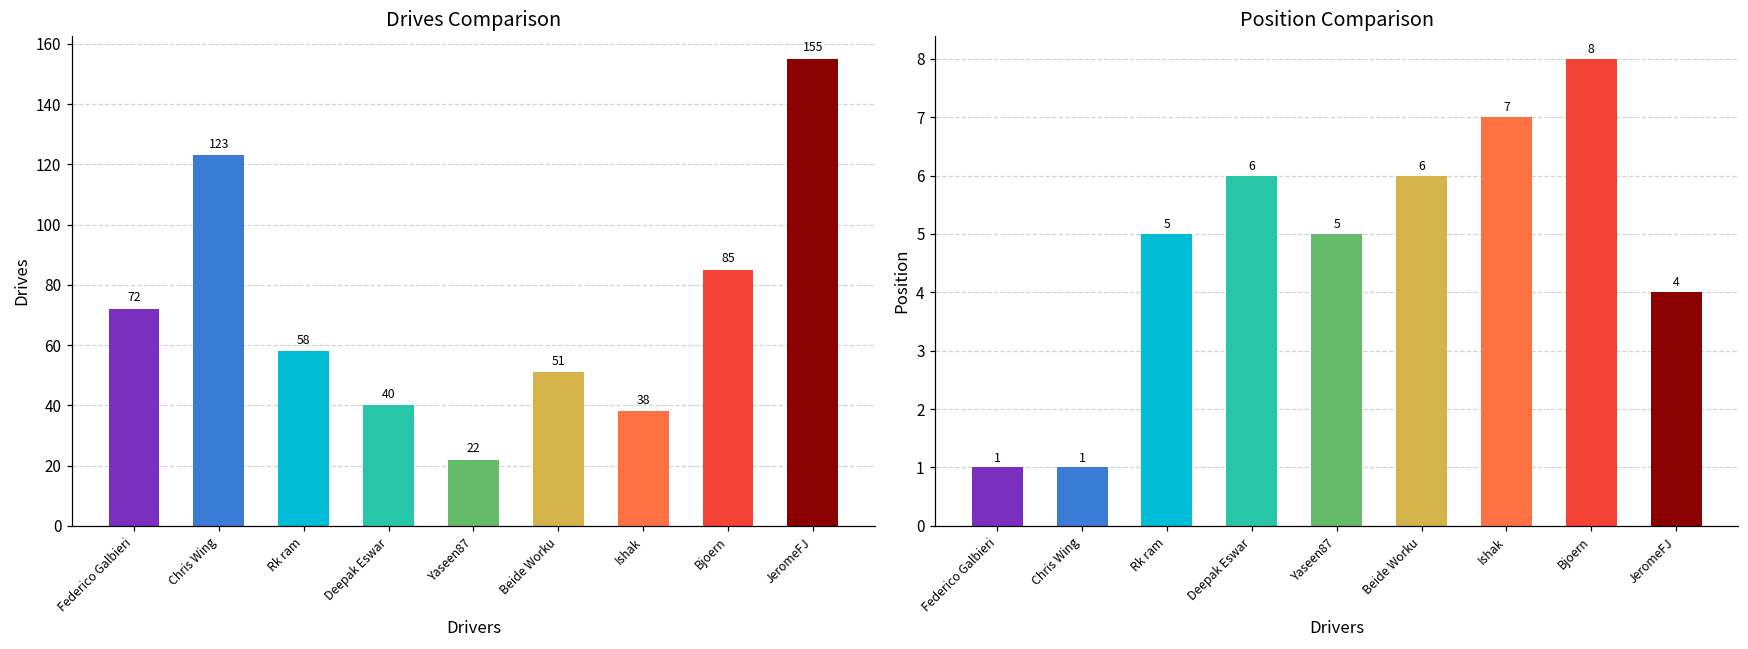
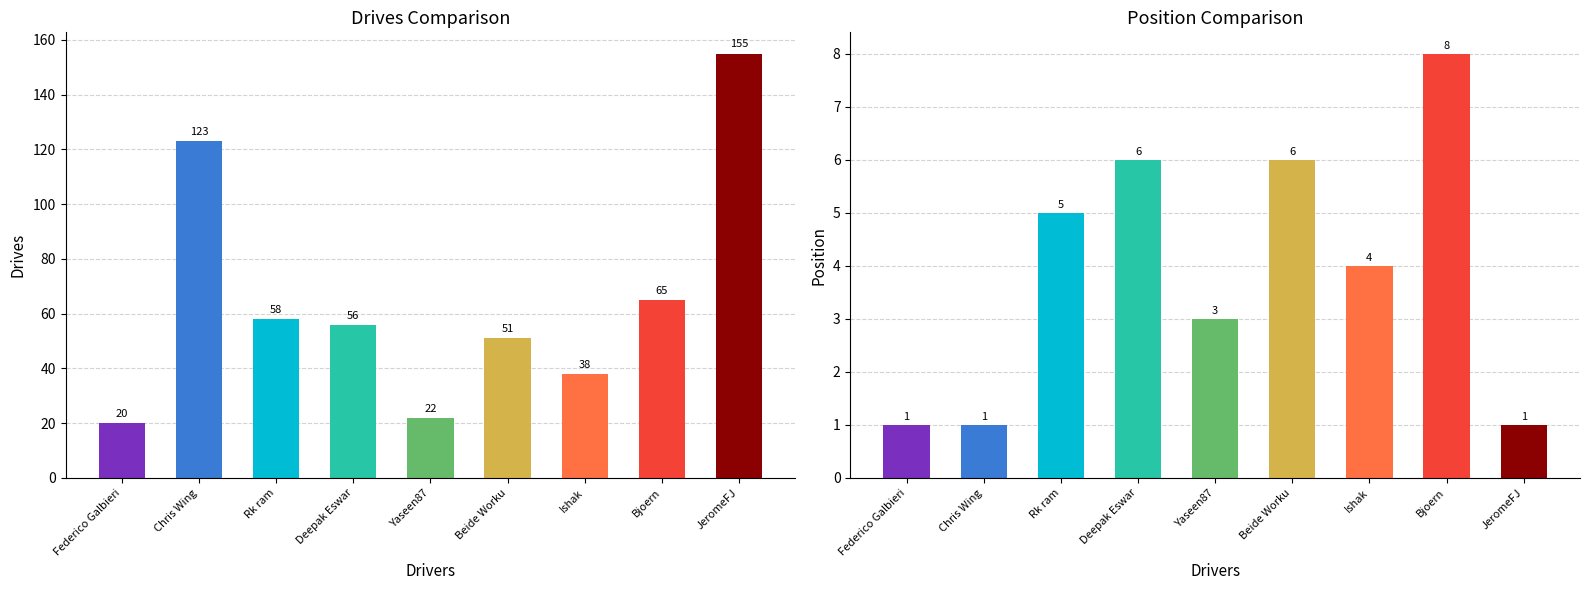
Drives Comparison, Federico Galbieri: 72 -> 20
Drives Comparison, Deepak Eswar: 40 -> 56
Drives Comparison, Bjoern: 85 -> 65
Position Comparison, Yaseen87: 5 -> 3
Position Comparison, Ishak: 7 -> 4
Position Comparison, JeromeFJ: 4 -> 1
